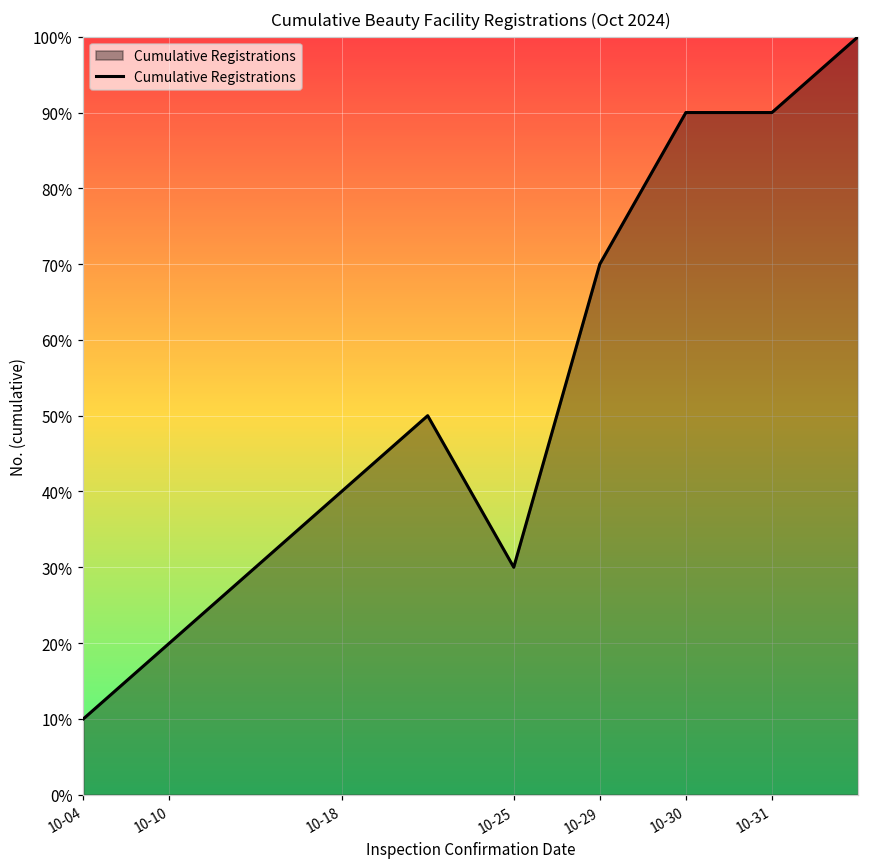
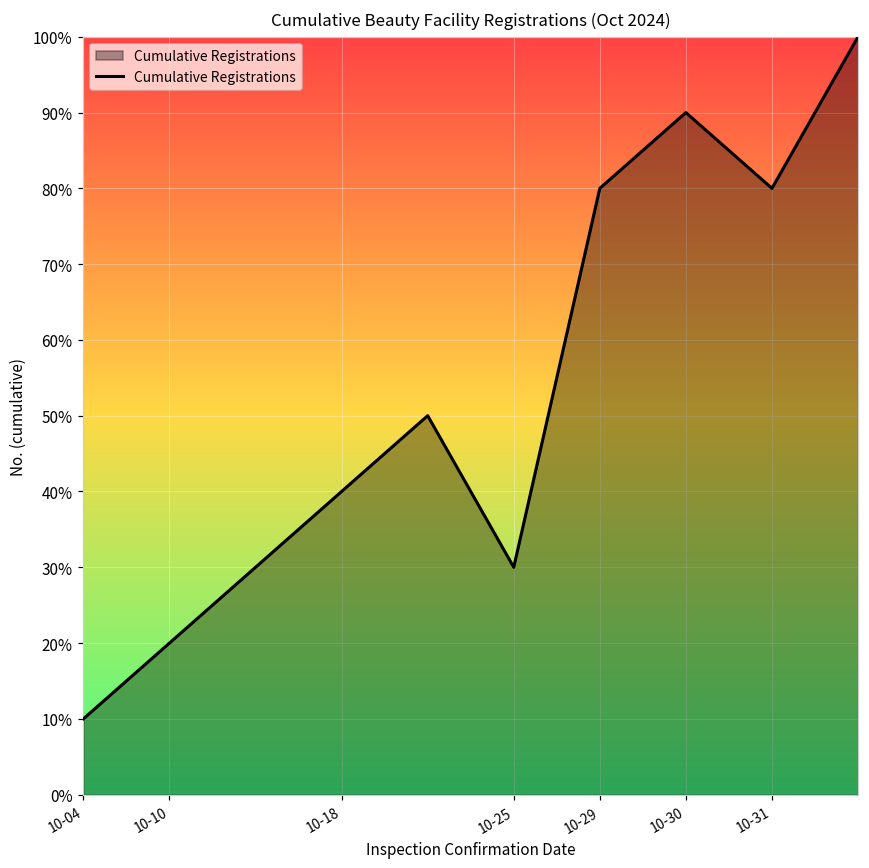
10-29: 70% -> 80%
10-31: 90% -> 80%
